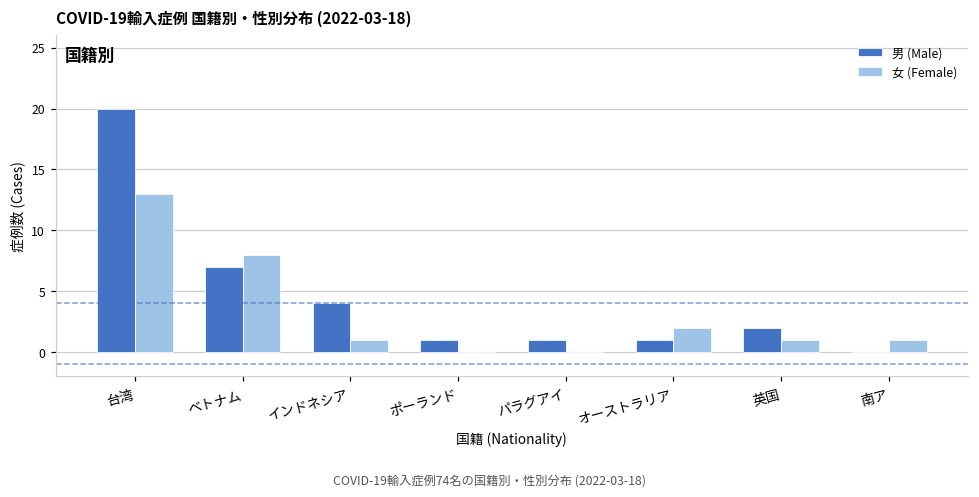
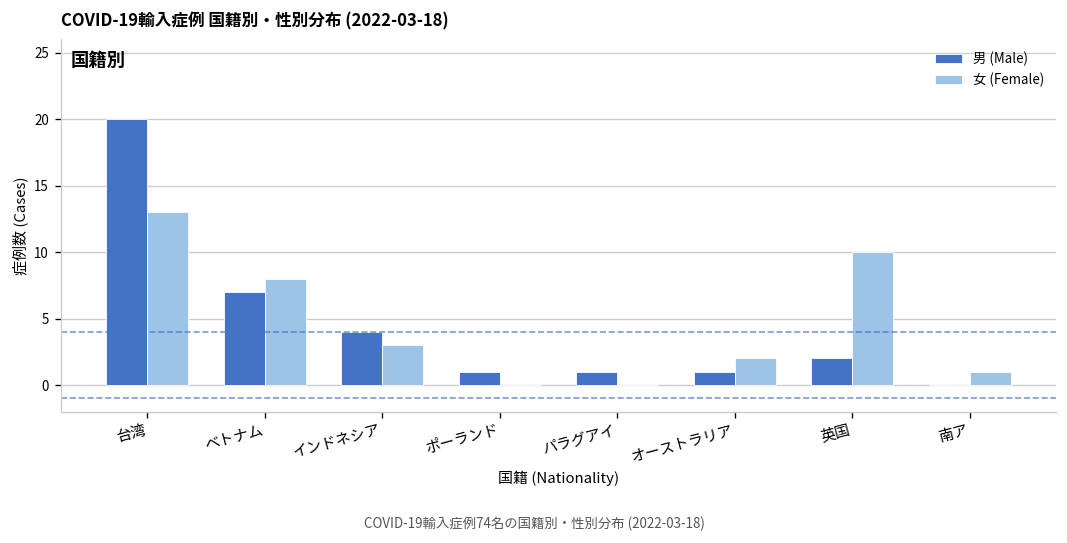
女 (Female), インドネシア: 1 -> 3
女 (Female), 英国: 1 -> 10
